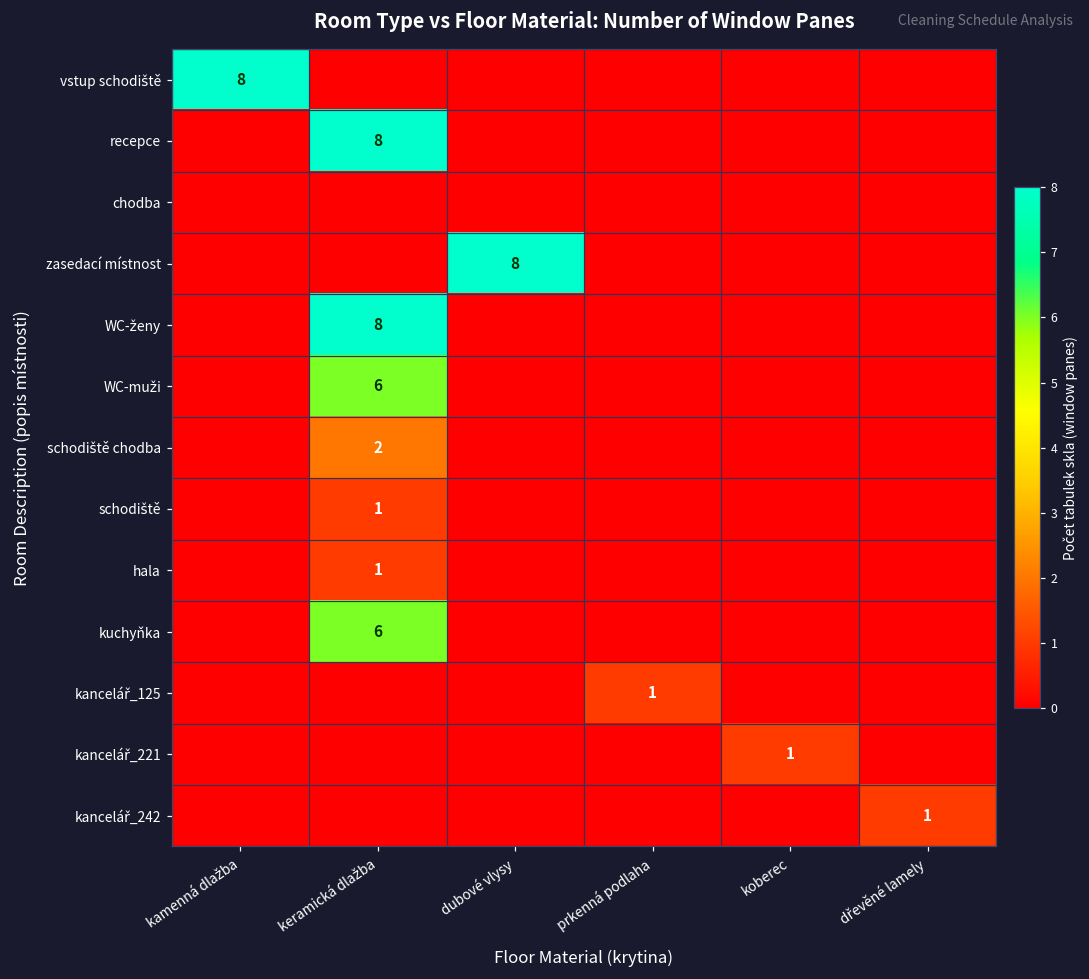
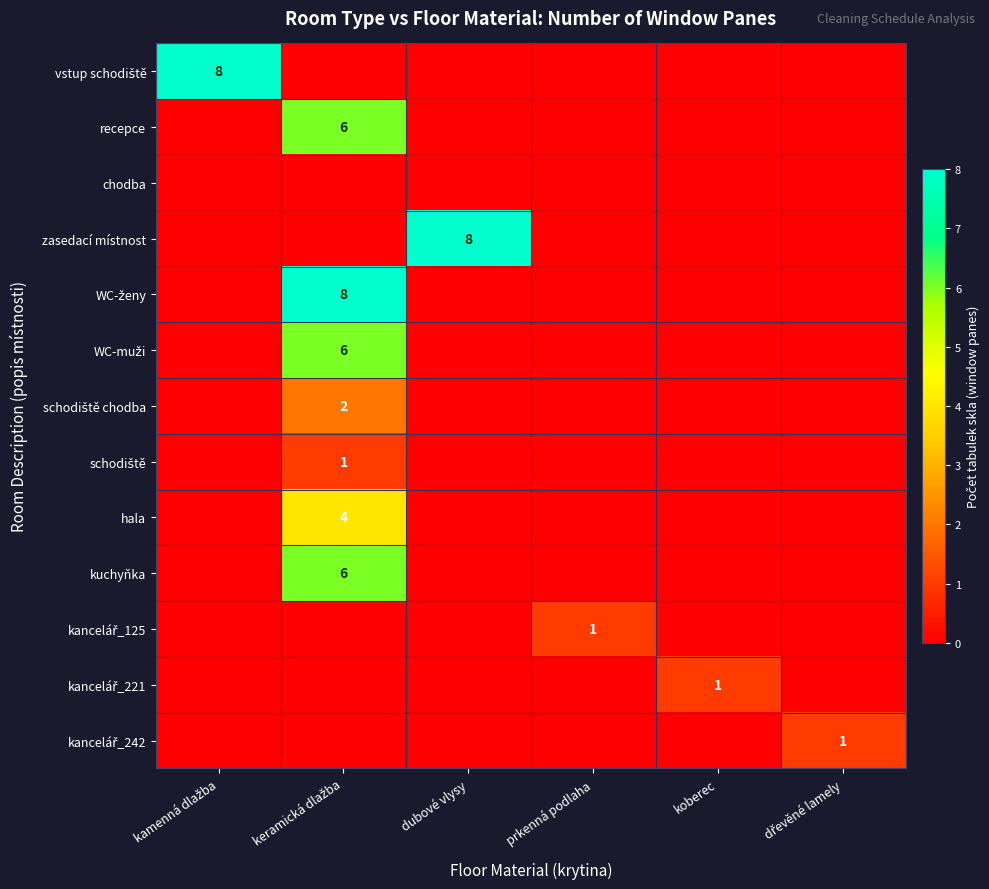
recepce, keramická dlažba: 8 -> 6
hala, keramická dlažba: 1 -> 4
